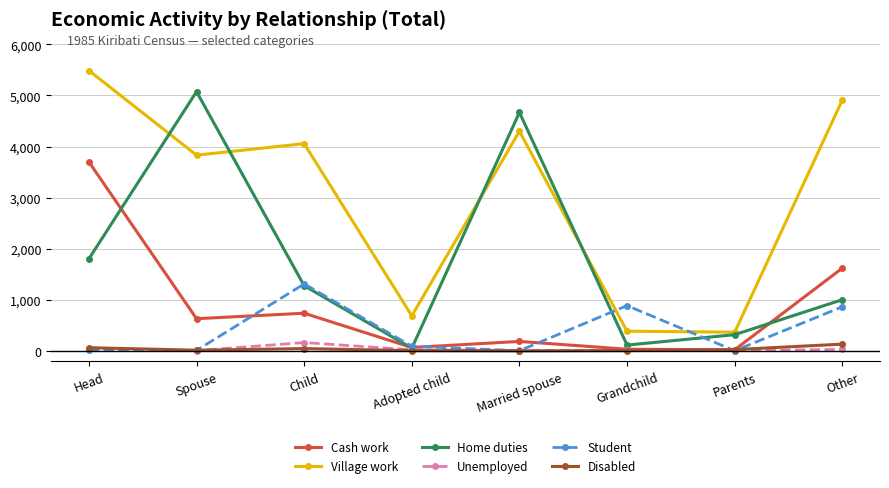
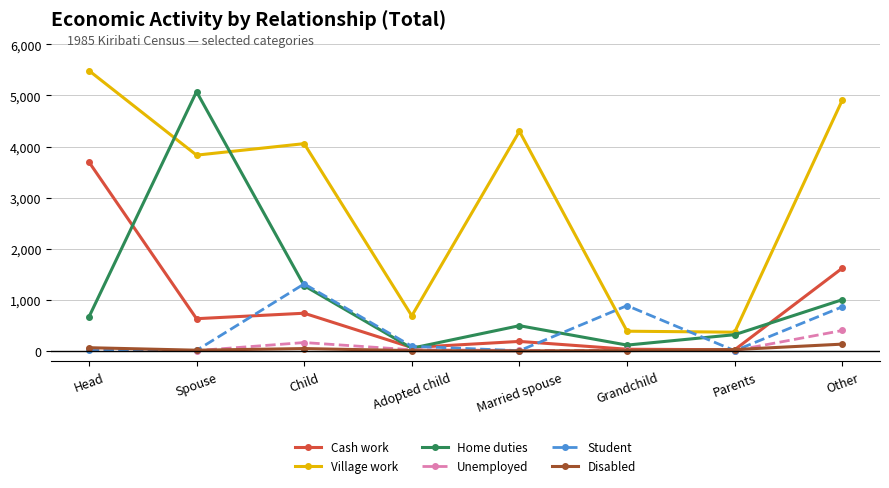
Home duties, Head: 1,800 -> 700
Home duties, Married spouse: 4,700 -> 500
Unemployed, Other: 0 -> 400
